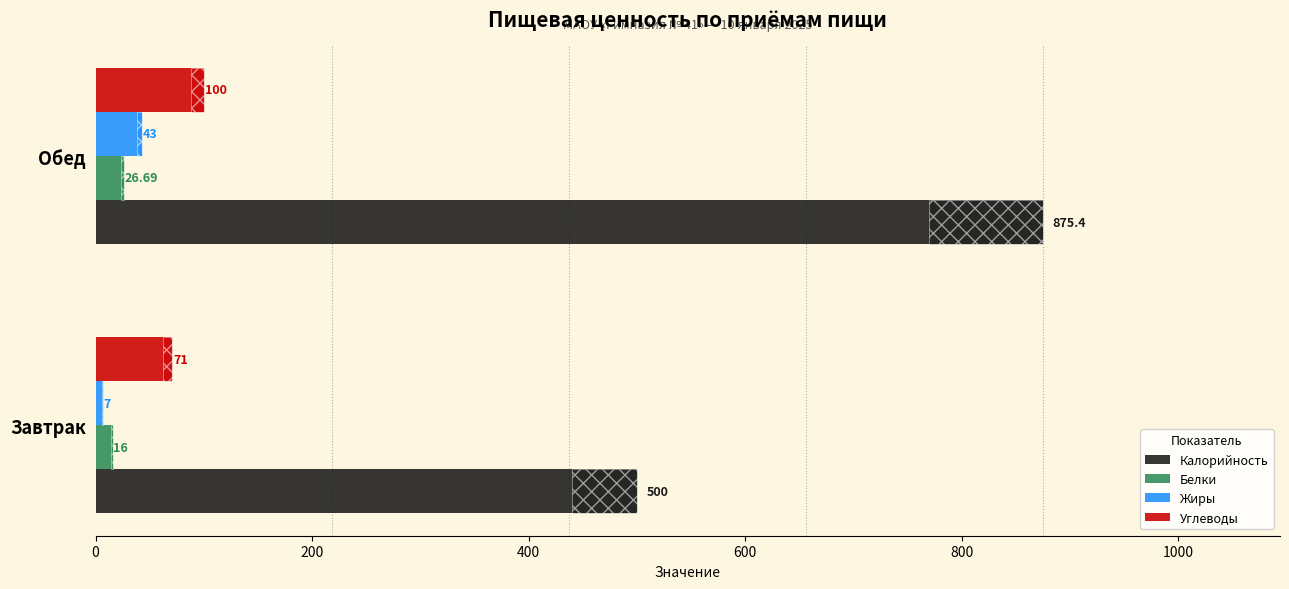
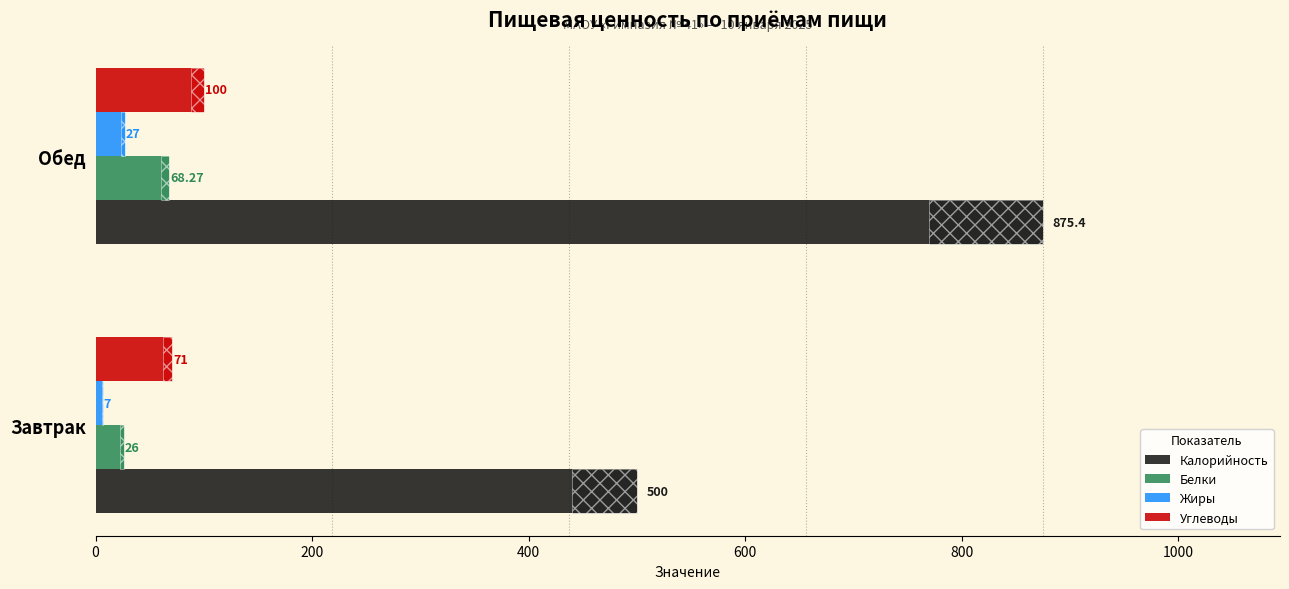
Жиры, Обед: 43 -> 27
Белки, Обед: 26.69 -> 68.27
Белки, Завтрак: 16 -> 26
